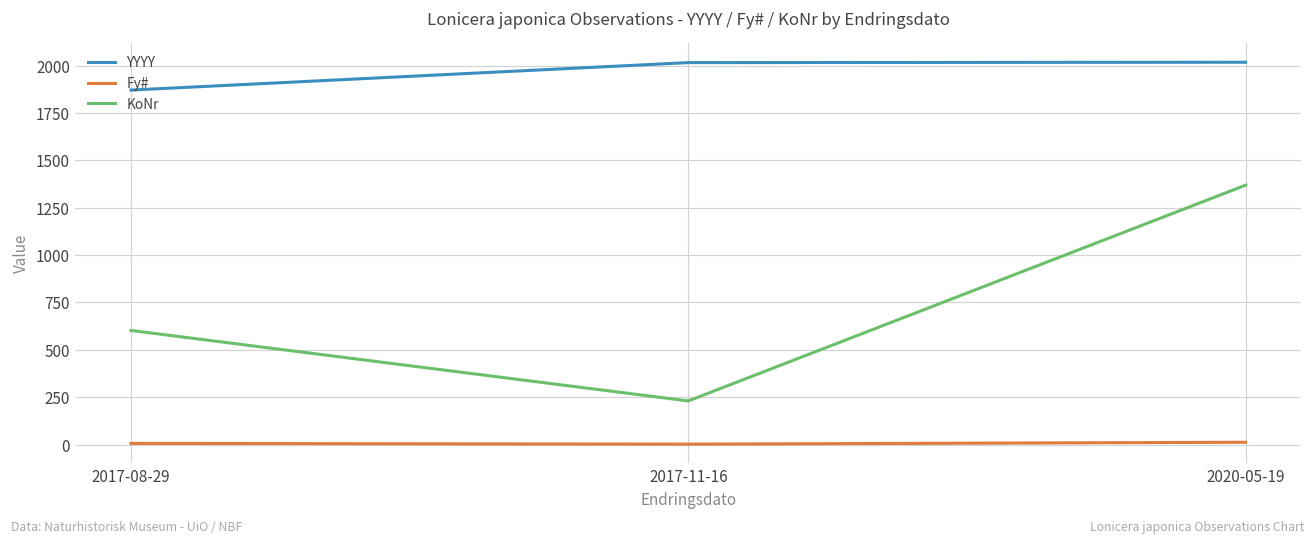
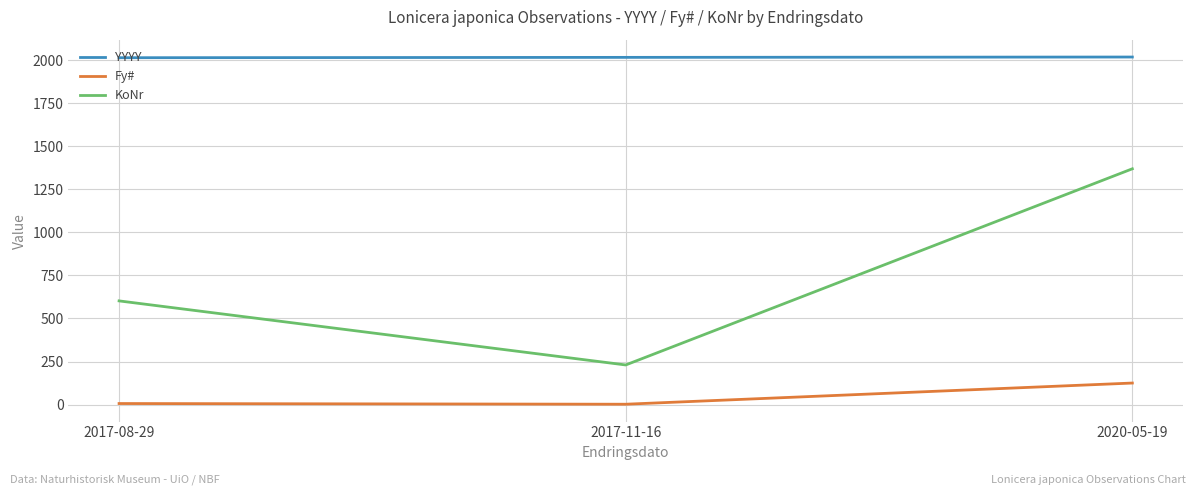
YYYY, 2017-08-29: 1870 -> 2010
Fy#, 2020-05-19: 10 -> 130
